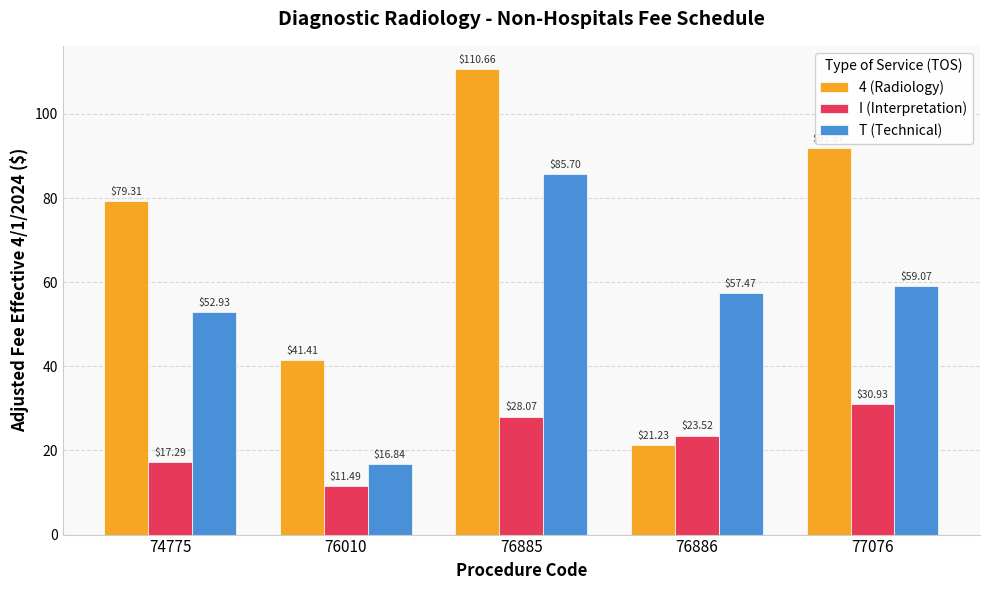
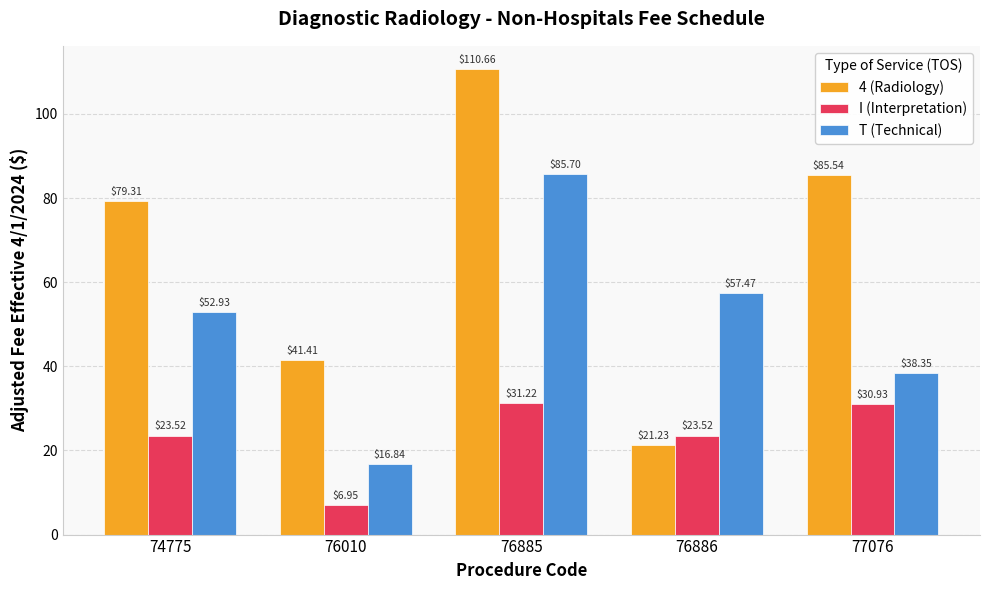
I (Interpretation), 74775: $17.29 -> $23.52
I (Interpretation), 76010: $11.49 -> $6.95
I (Interpretation), 76885: $28.07 -> $31.22
4 (Radiology), 77076: 92 -> 86
T (Technical), 77076: $59.07 -> $38.35
